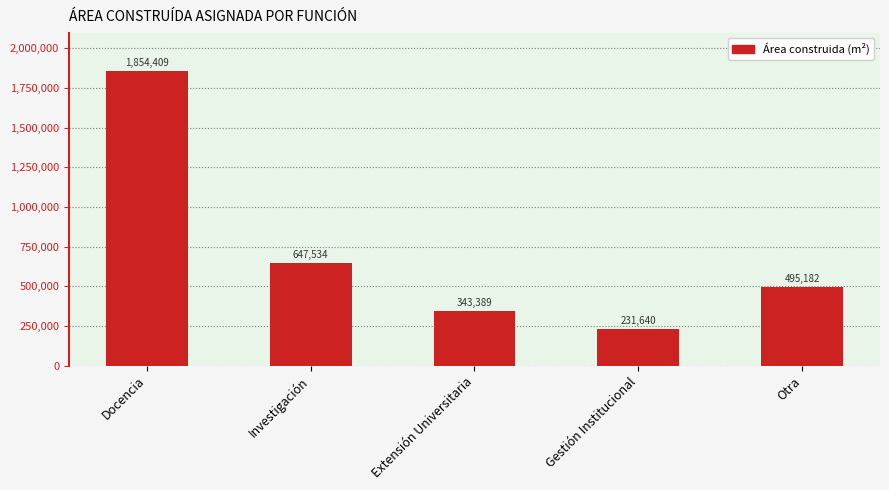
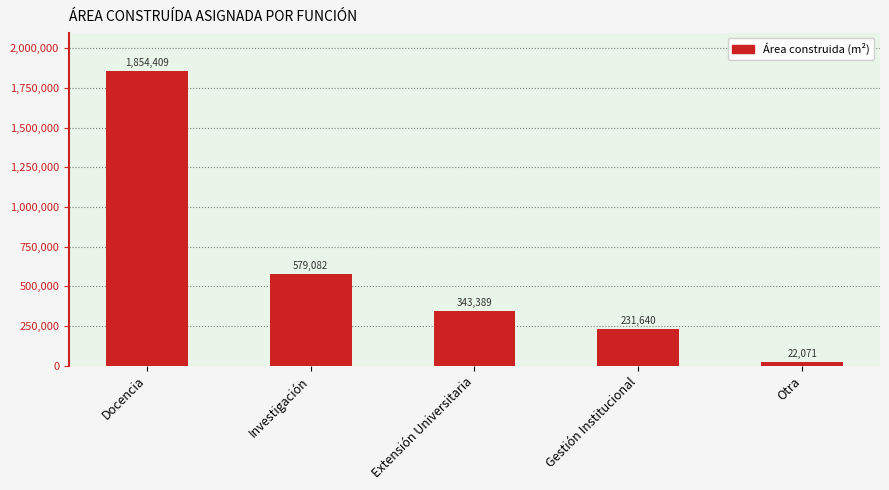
Investigación: 647,534 -> 579,082
Otra: 495,182 -> 22,071
